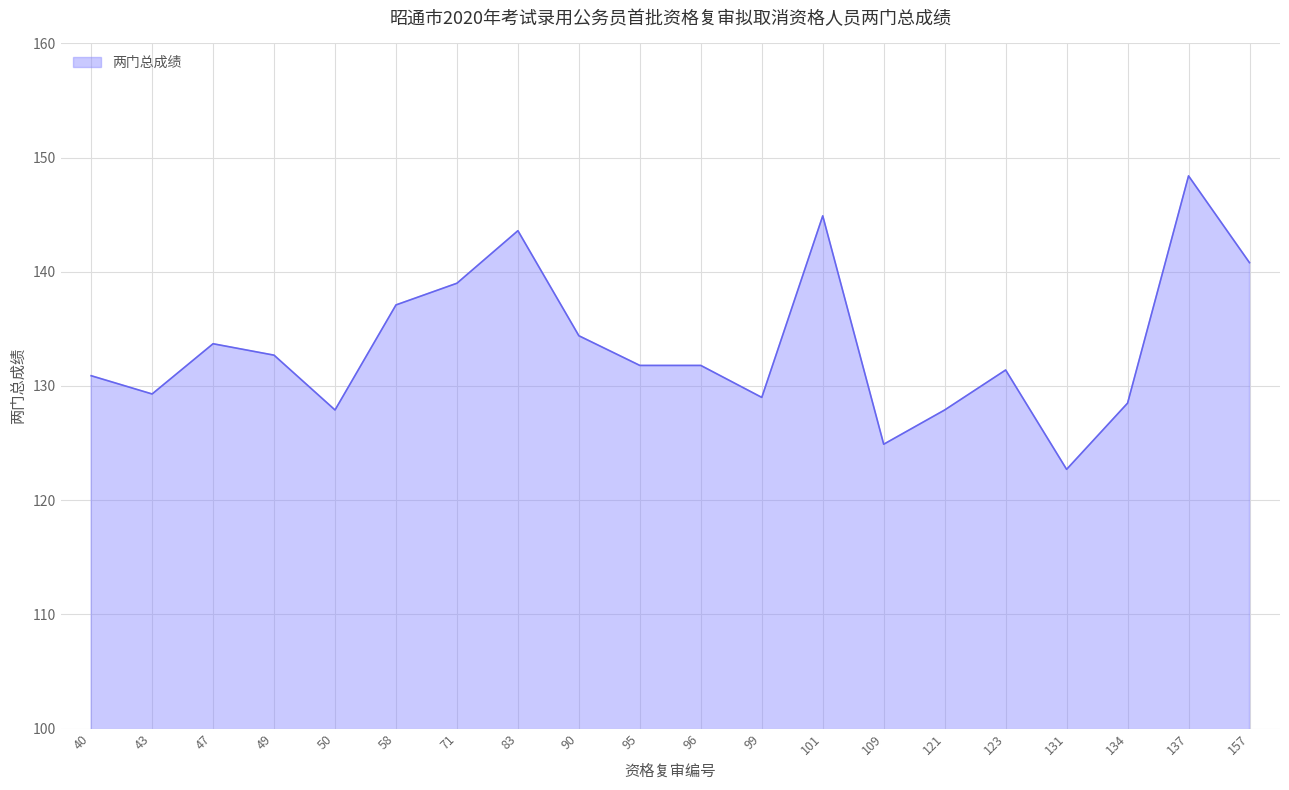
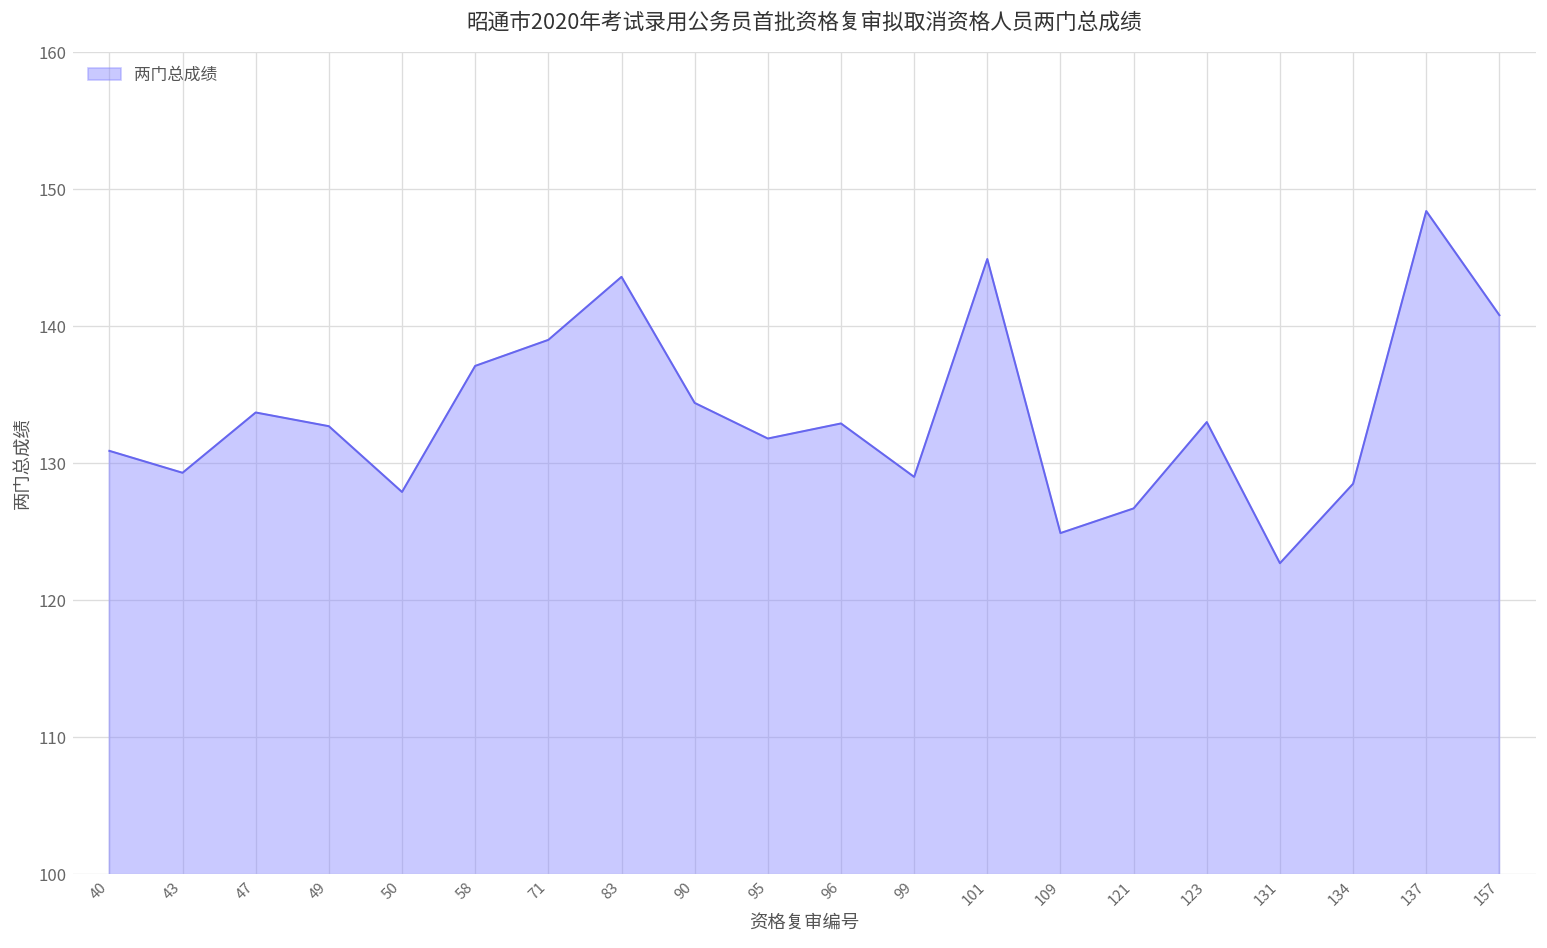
96: 131.8 -> 132.9
121: 127.9 -> 126.7
123: 131.4 -> 133.0
